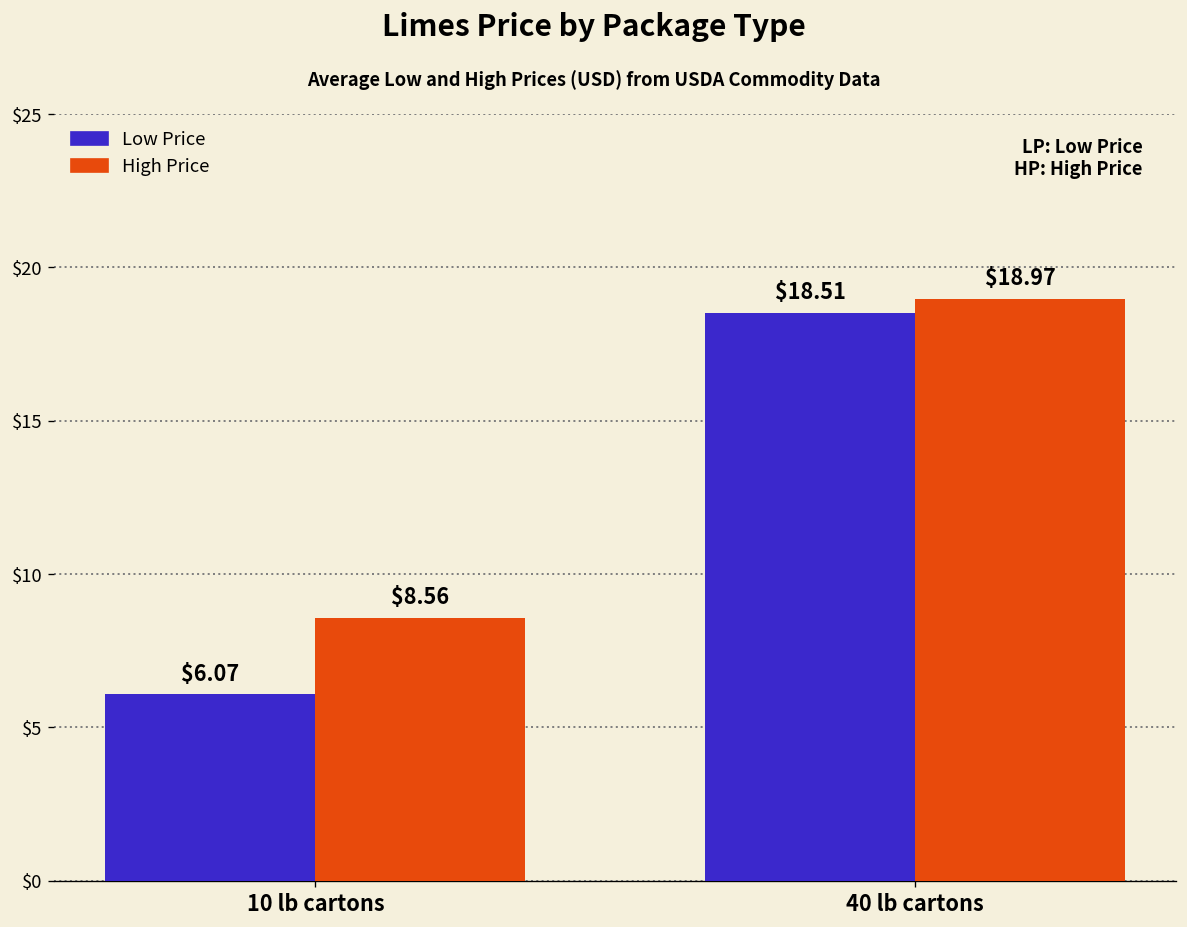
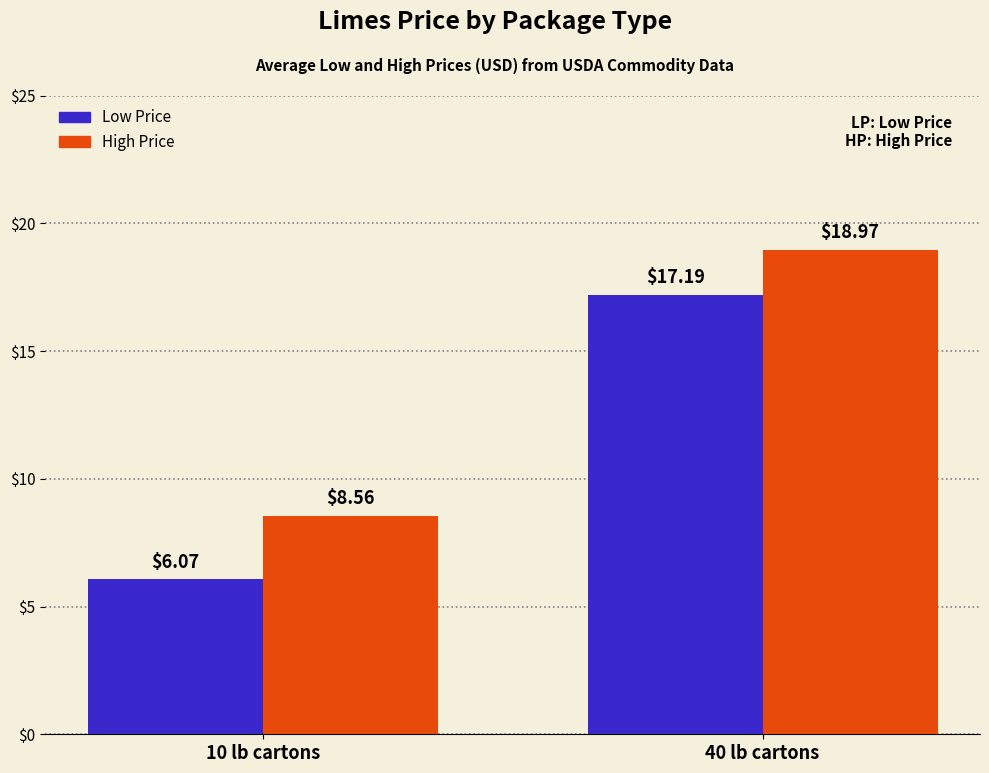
Low Price, 40 lb cartons: $18.51 -> $17.19
